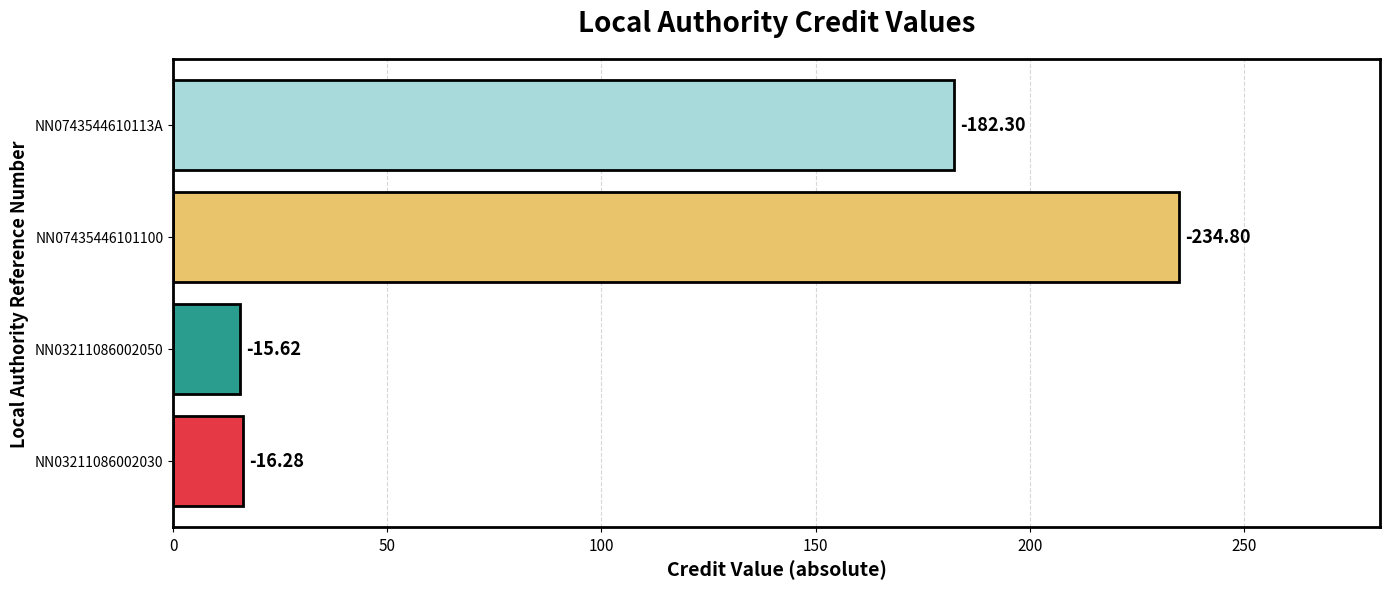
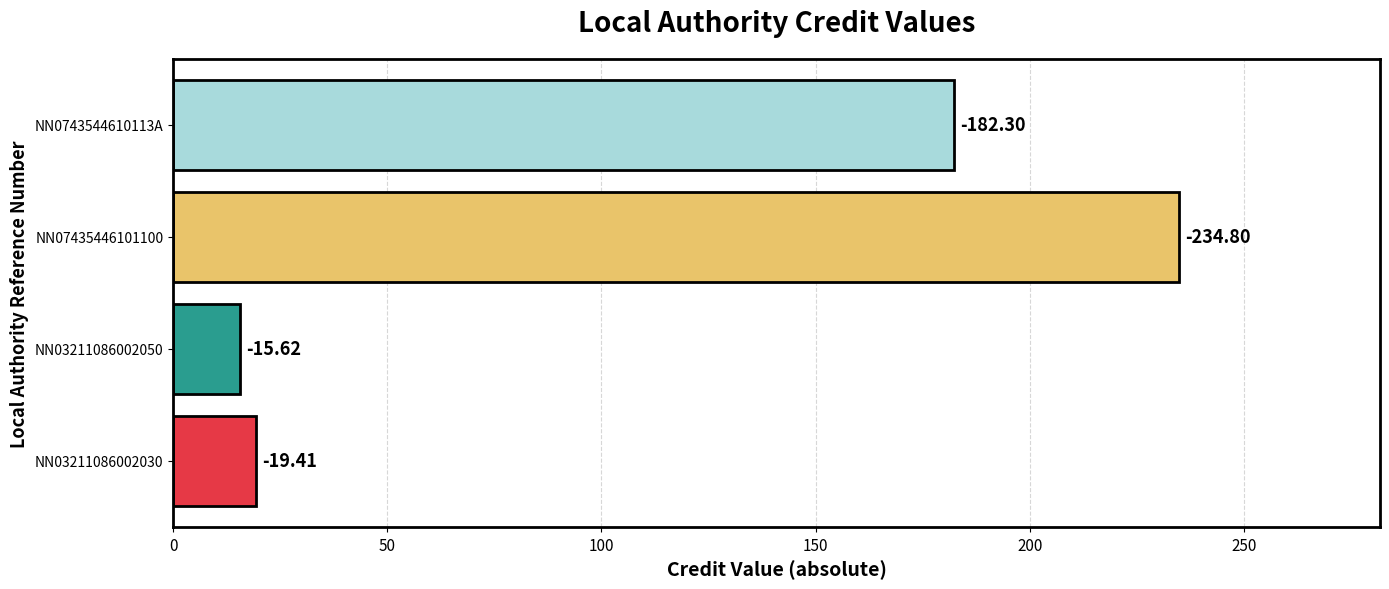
NN03211086002030: -16.28 -> -19.41
